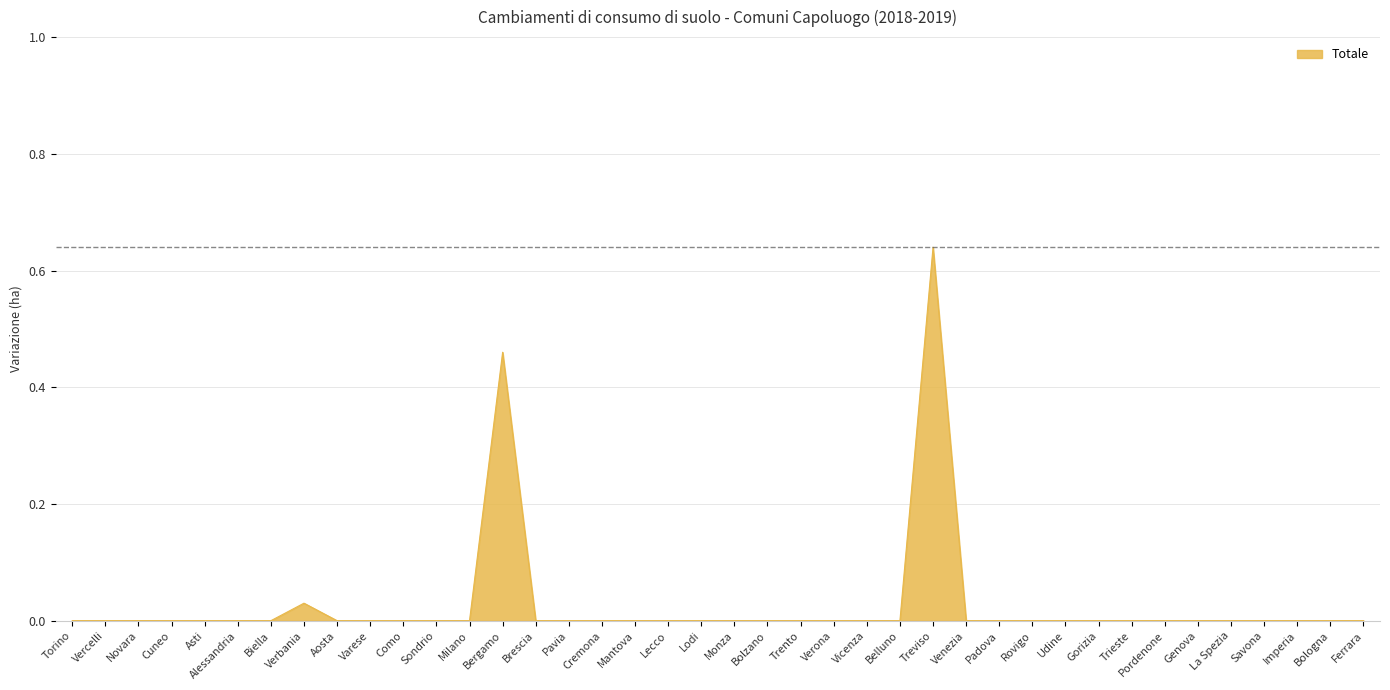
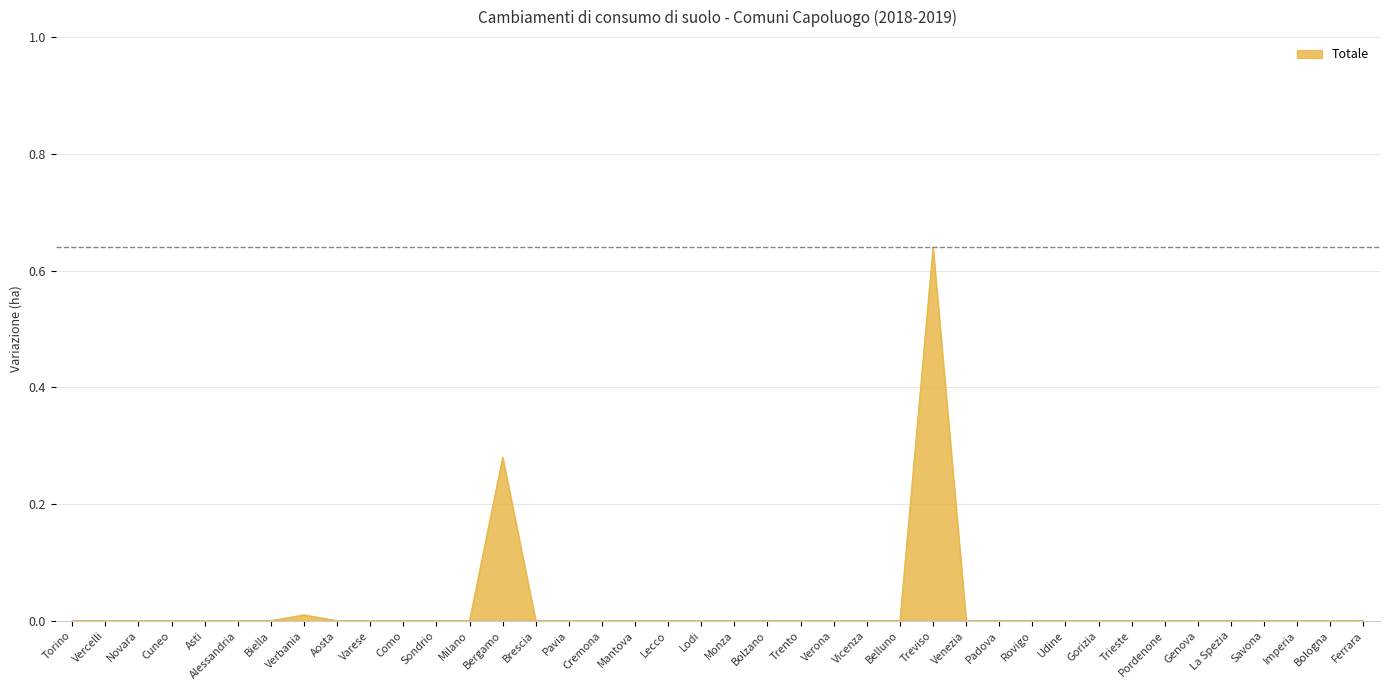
Verbania: 0.03 -> 0.01
Bergamo: 0.46 -> 0.28
